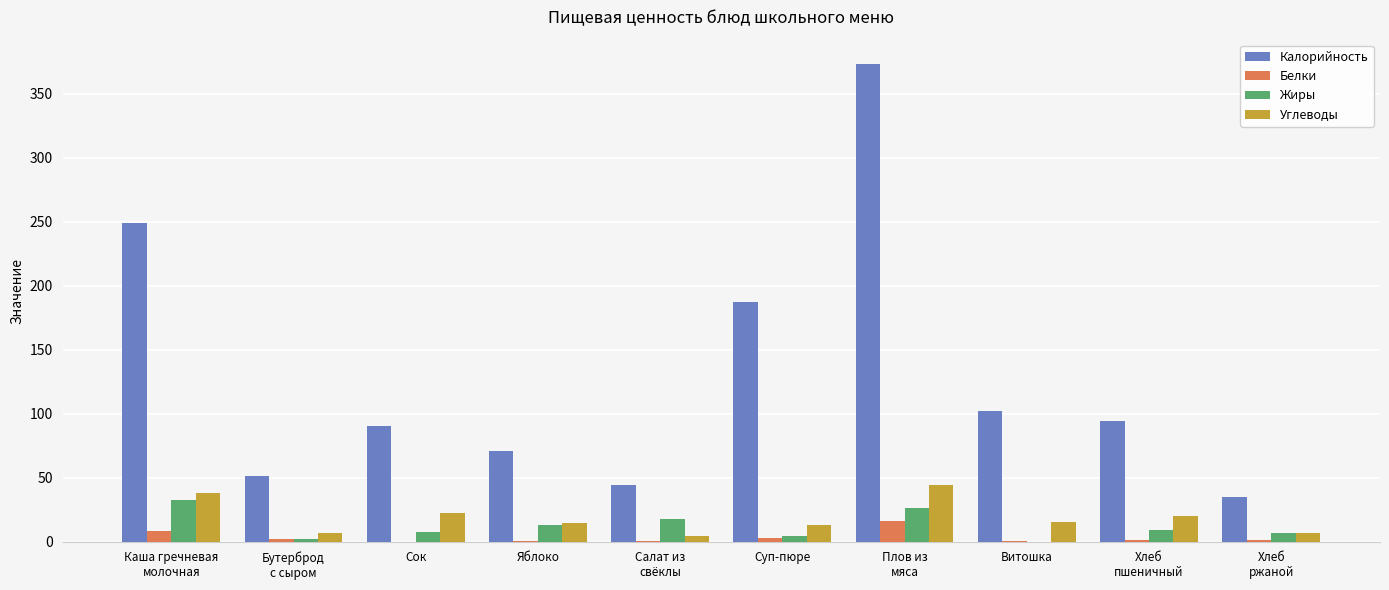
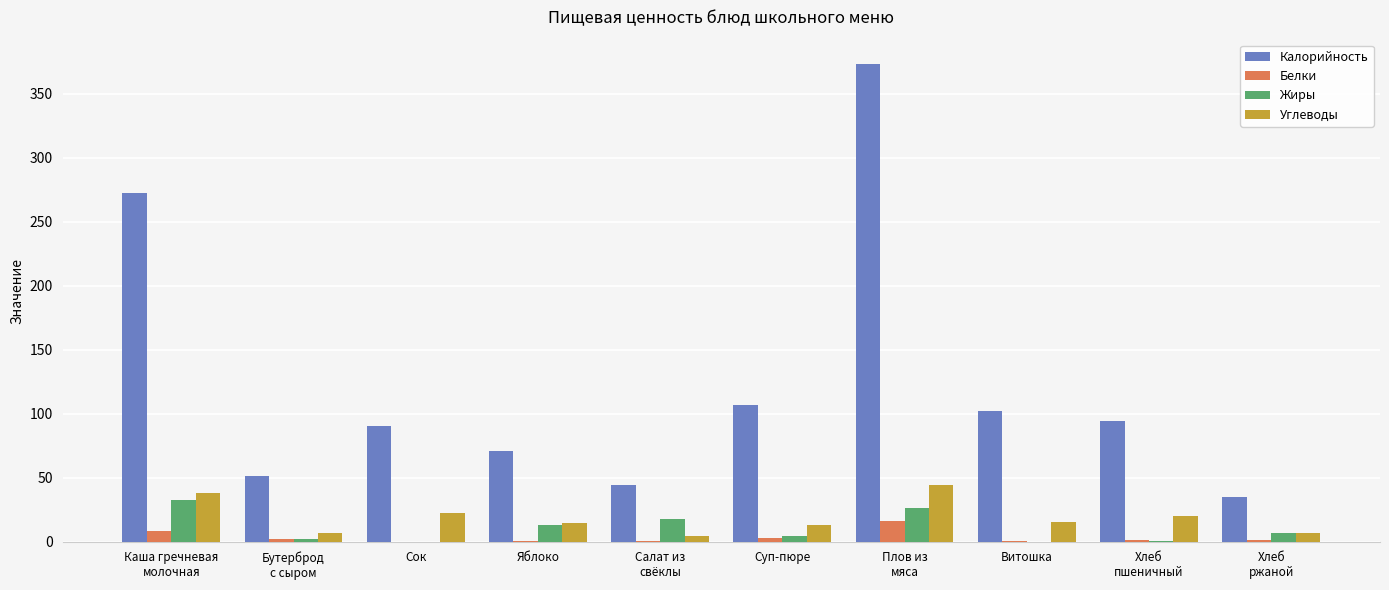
Калорийность, Каша гречневая молочная: 249 -> 272
Жиры, Сок: 8 -> 0
Калорийность, Суп-пюре: 188 -> 106
Жиры, Хлеб пшеничный: 9 -> 0
